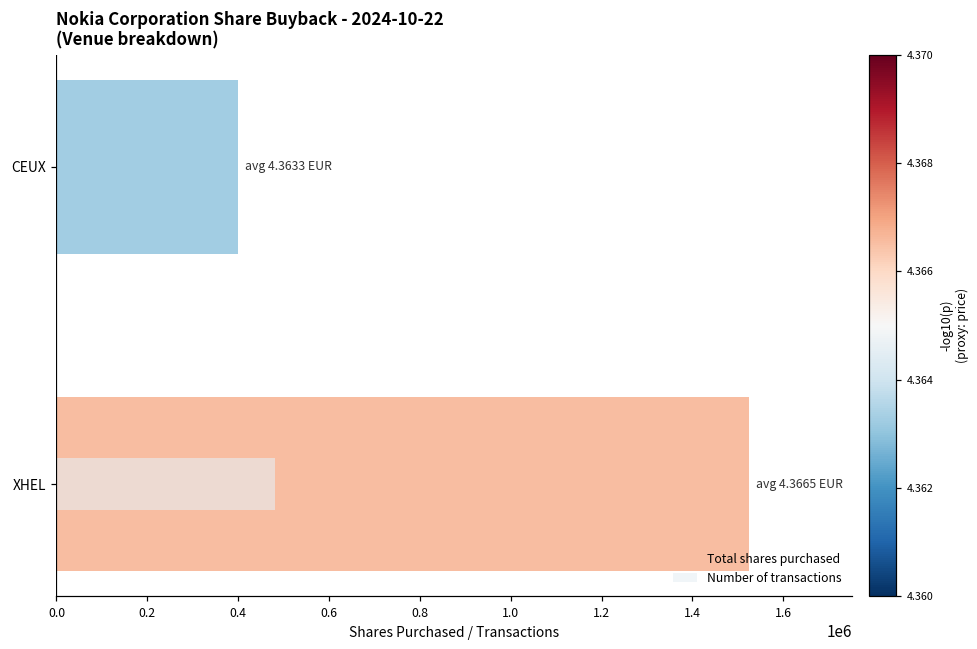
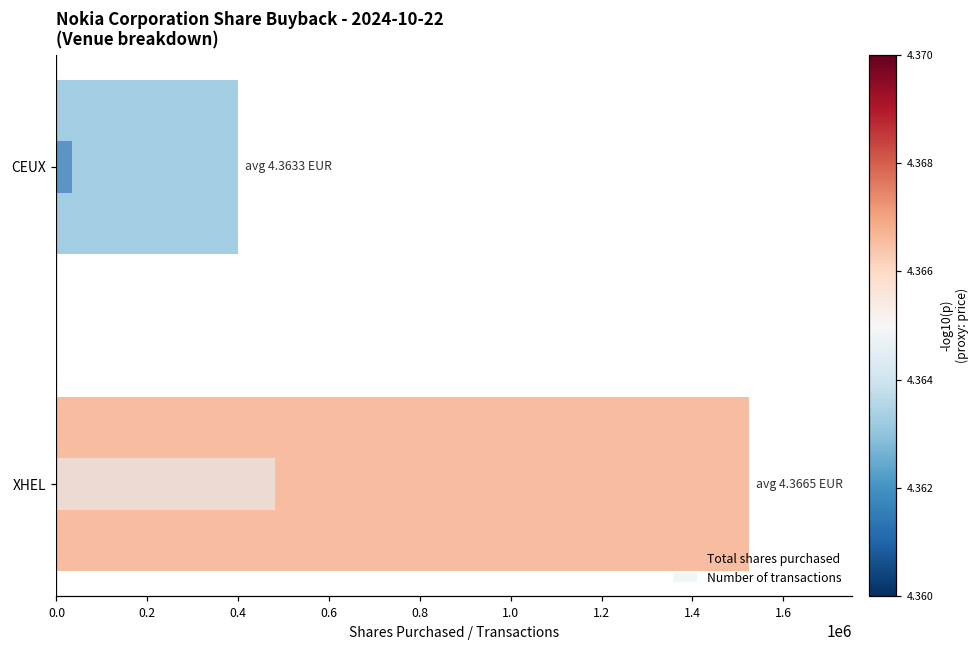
Number of transactions, CEUX: 0 -> 30000
